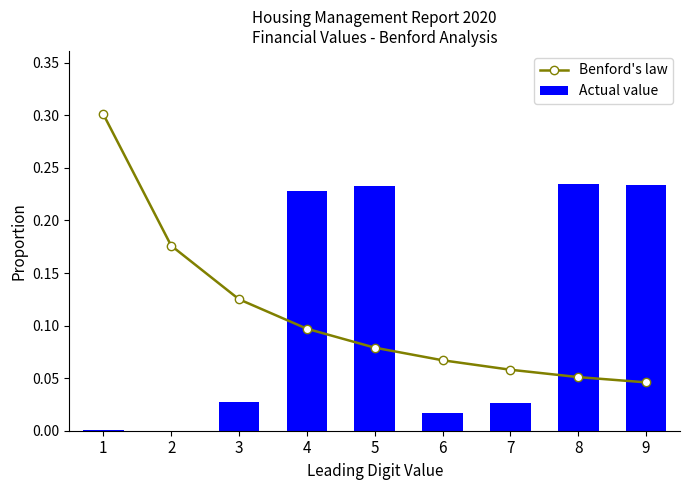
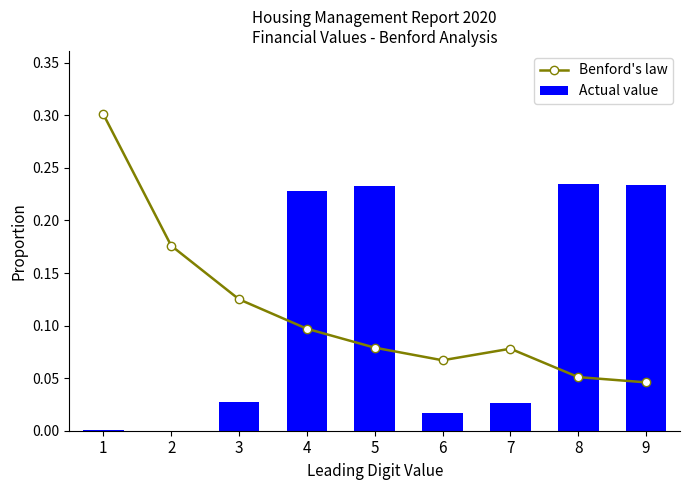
Benford's law, 7: 0.058 -> 0.078
